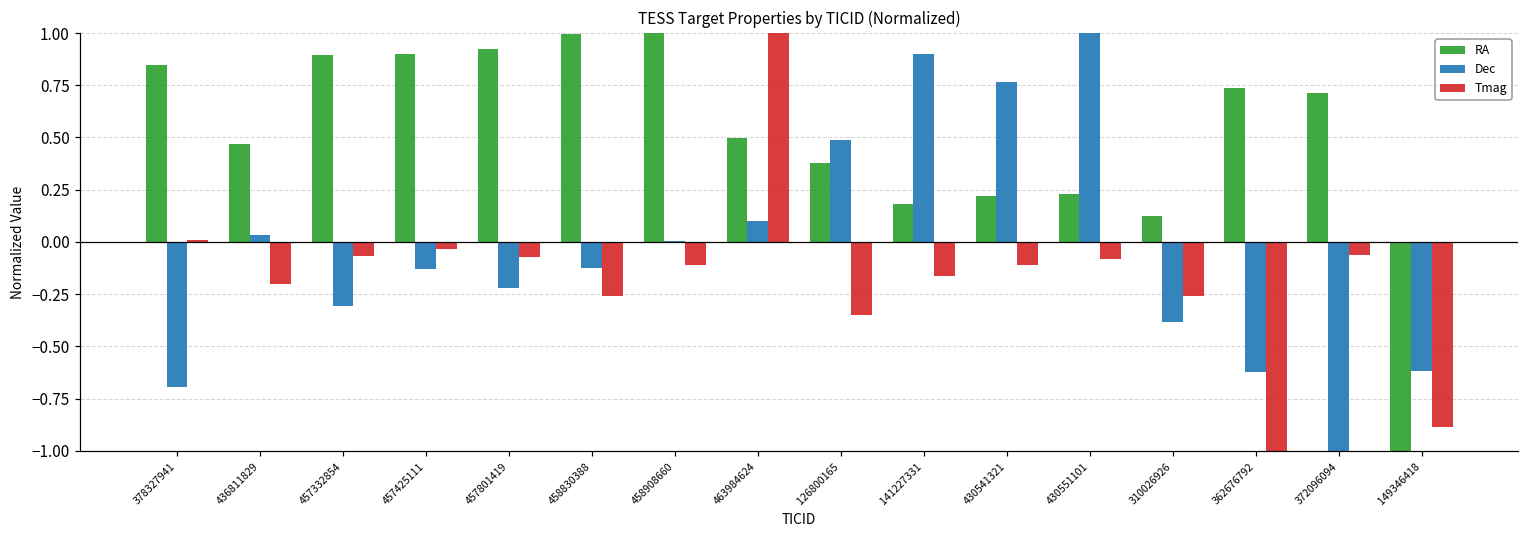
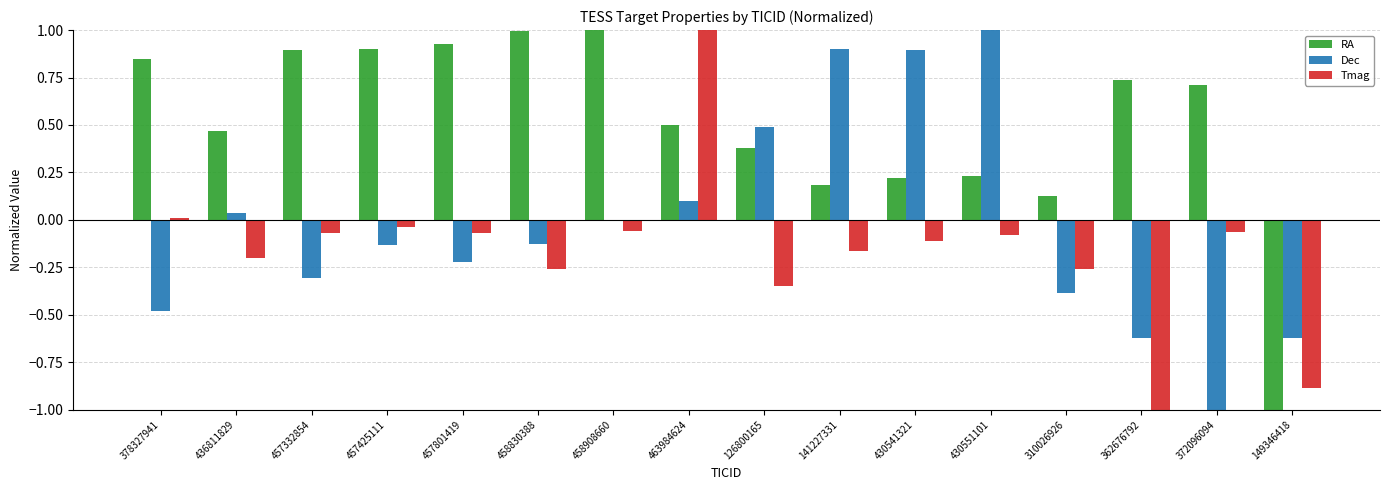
Dec, 378327941: -0.69 -> -0.48
Tmag, 458908660: -0.11 -> -0.06
Dec, 430541321: 0.76 -> 0.89
